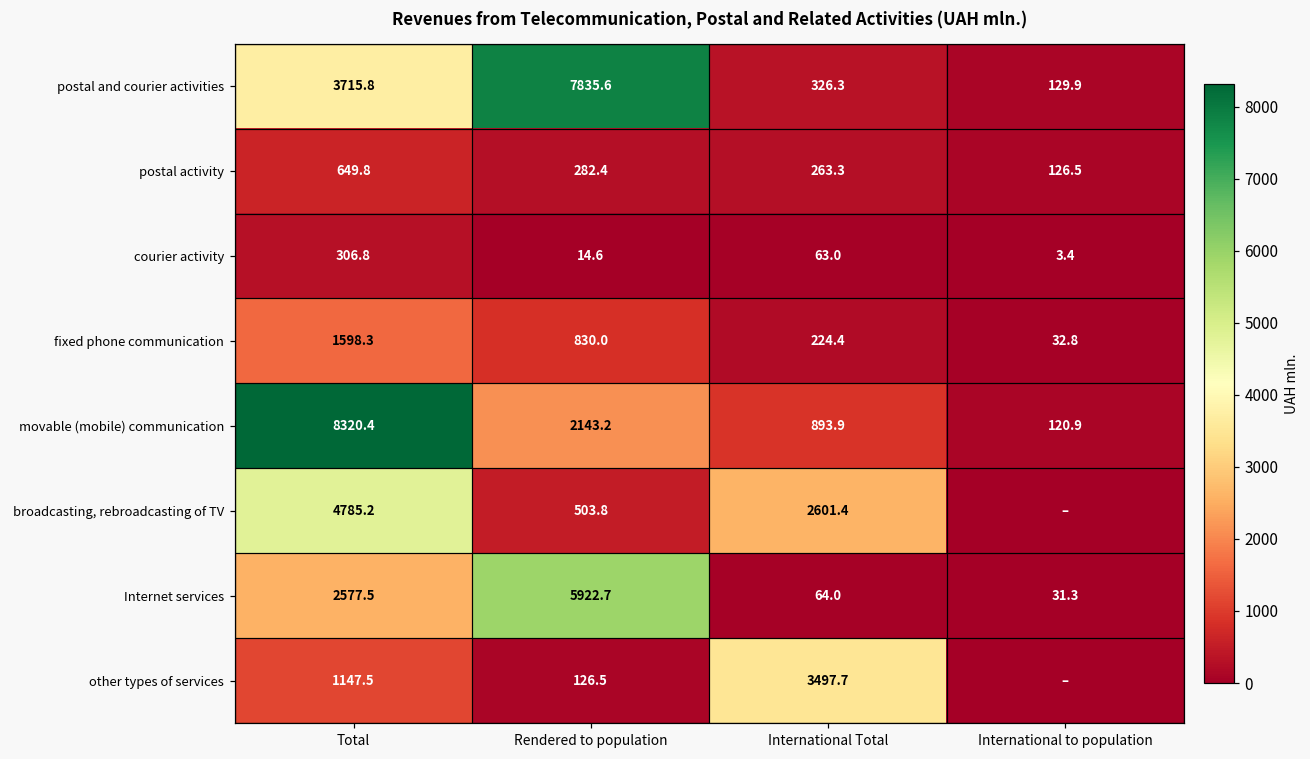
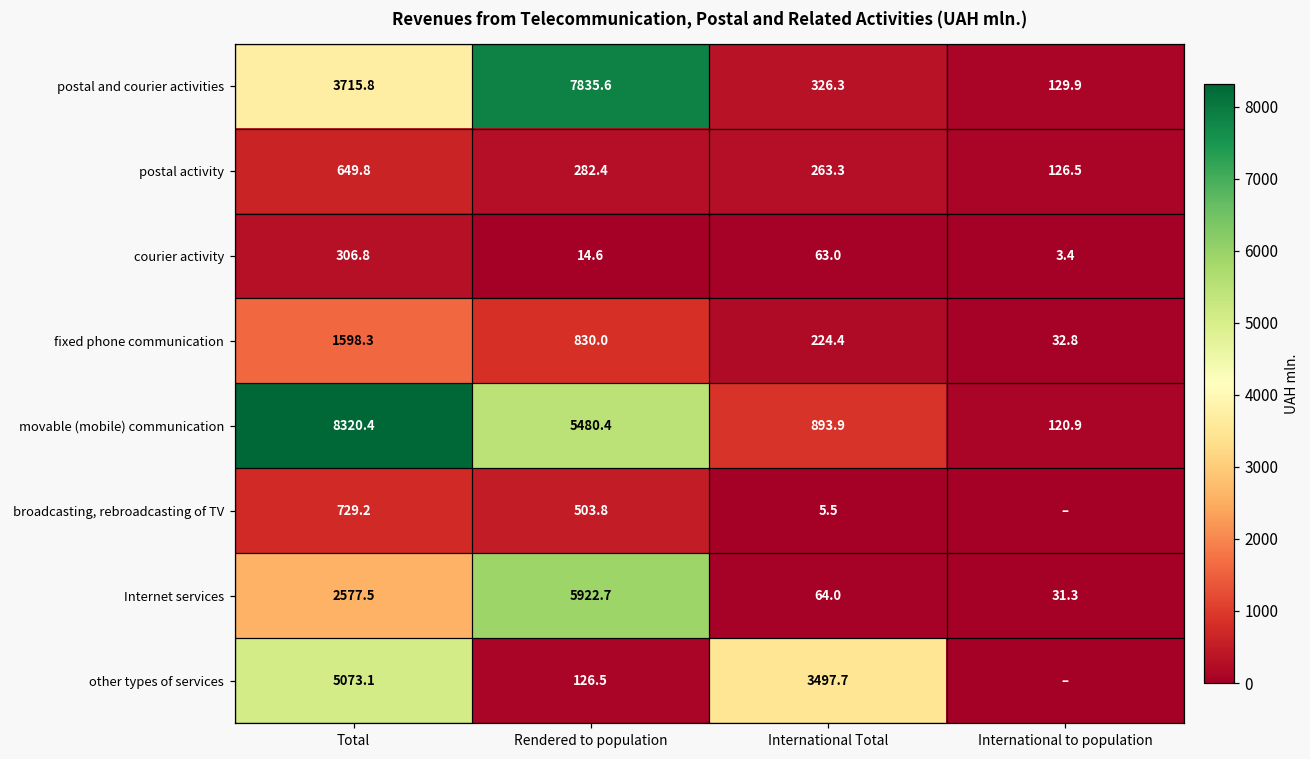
movable (mobile) communication, Rendered to population: 2143.2 -> 5480.4
broadcasting, rebroadcasting of TV, Total: 4785.2 -> 729.2
broadcasting, rebroadcasting of TV, International Total: 2601.4 -> 5.5
other types of services, Total: 1147.5 -> 5073.1
